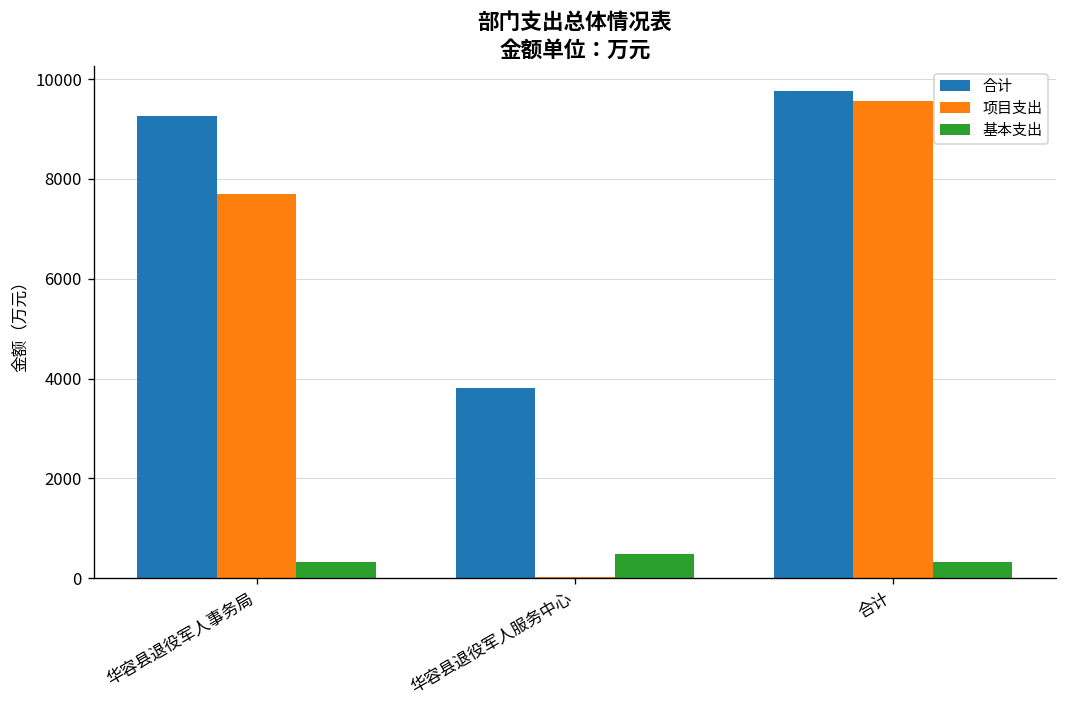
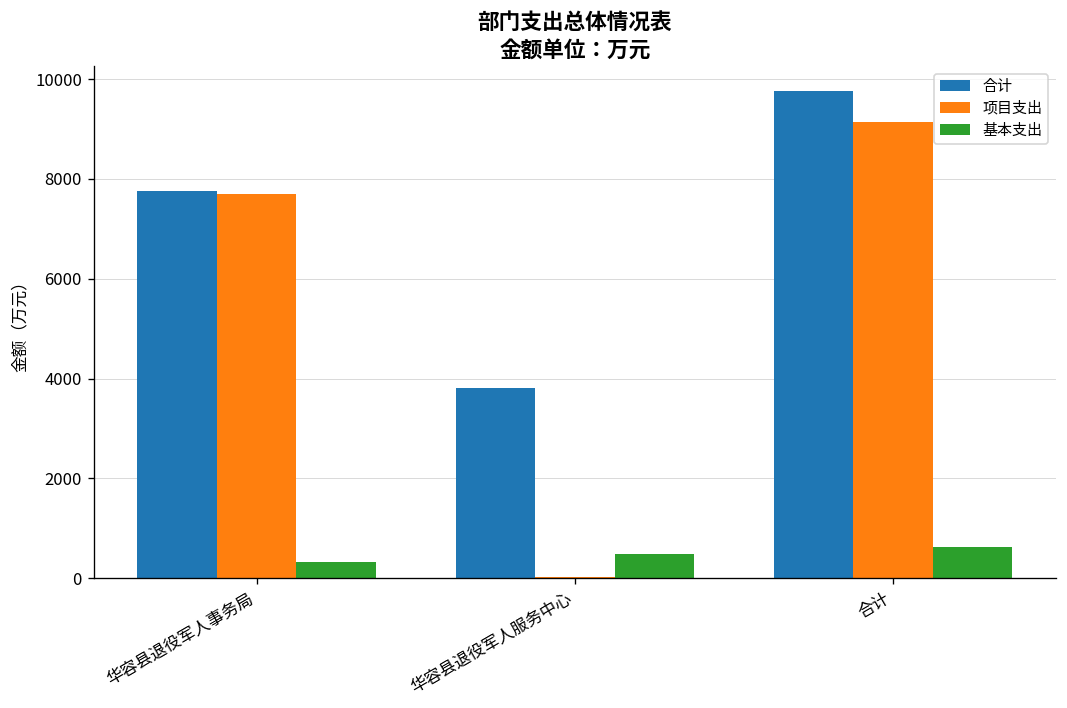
合计, 华容县退役军人事务局: 9300 -> 7800
项目支出, 合计: 9600 -> 9100
基本支出, 合计: 300 -> 600
